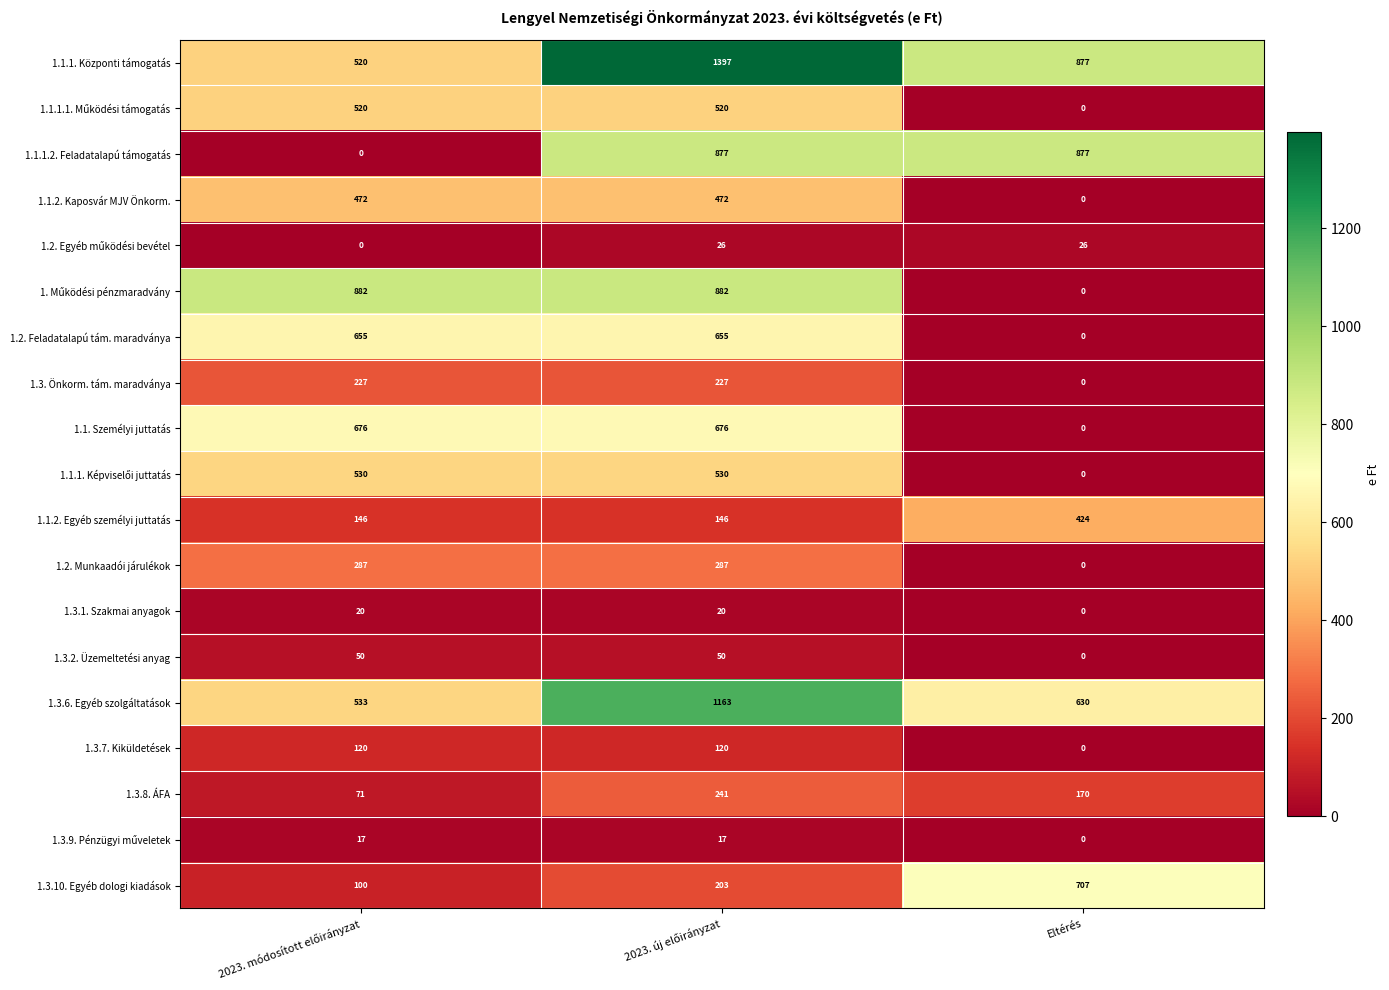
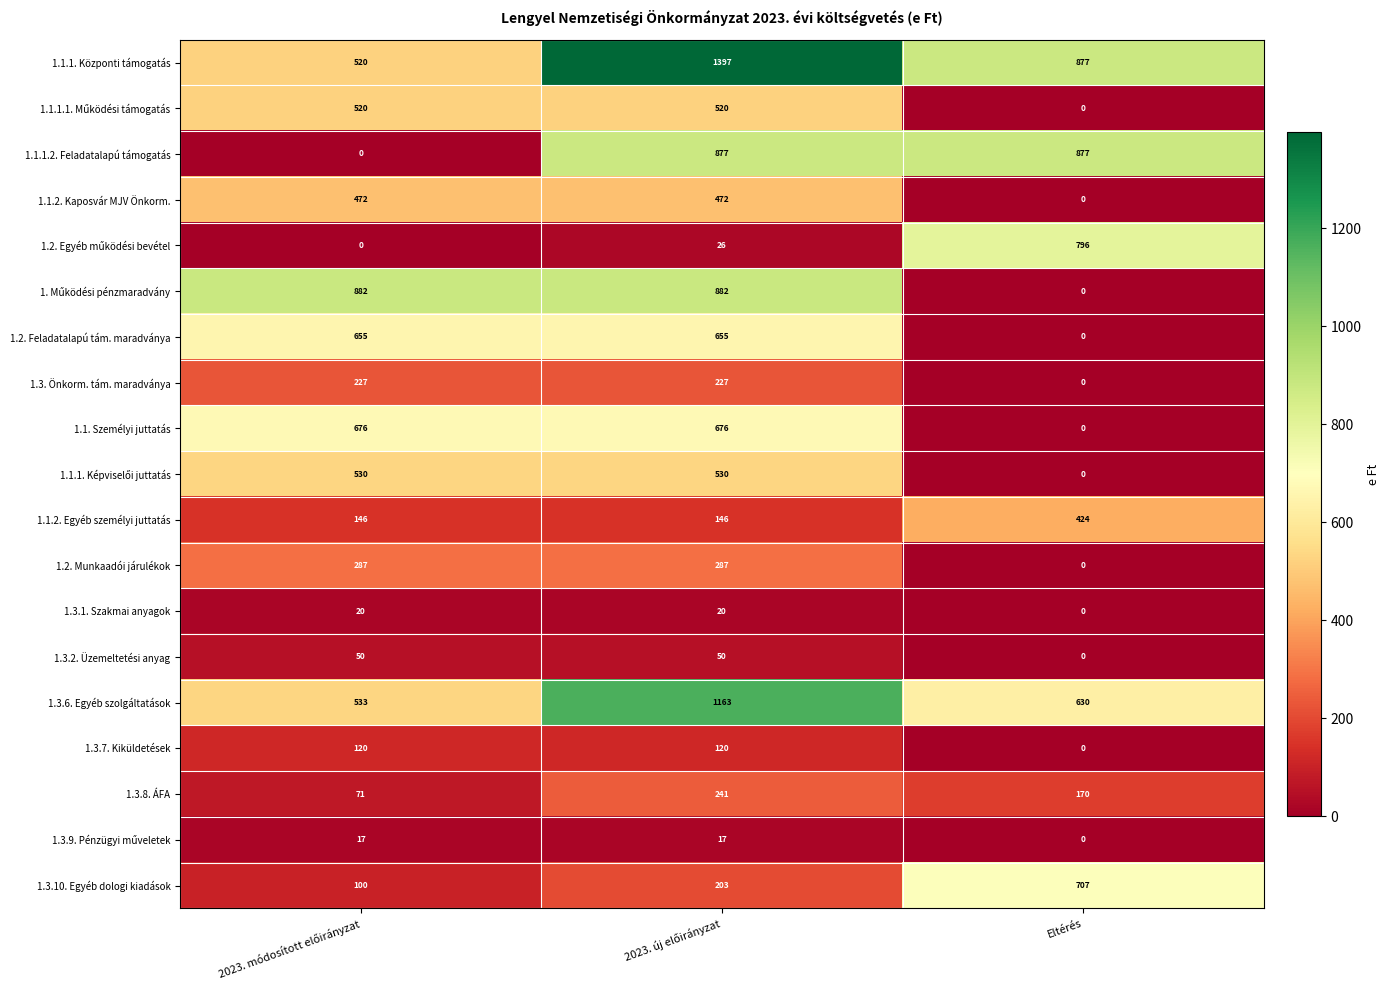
1.2. Egyéb működési bevétel, Eltérés: 26 -> 796
